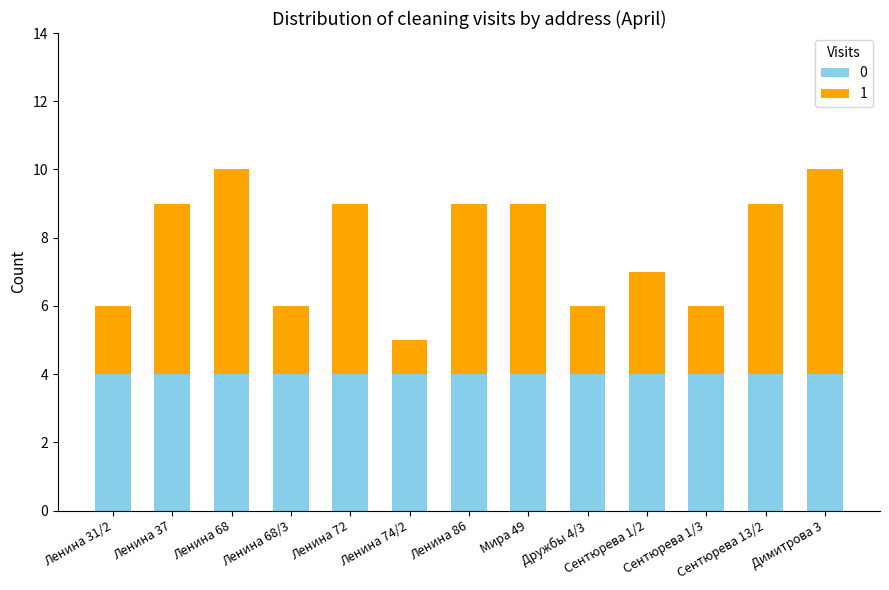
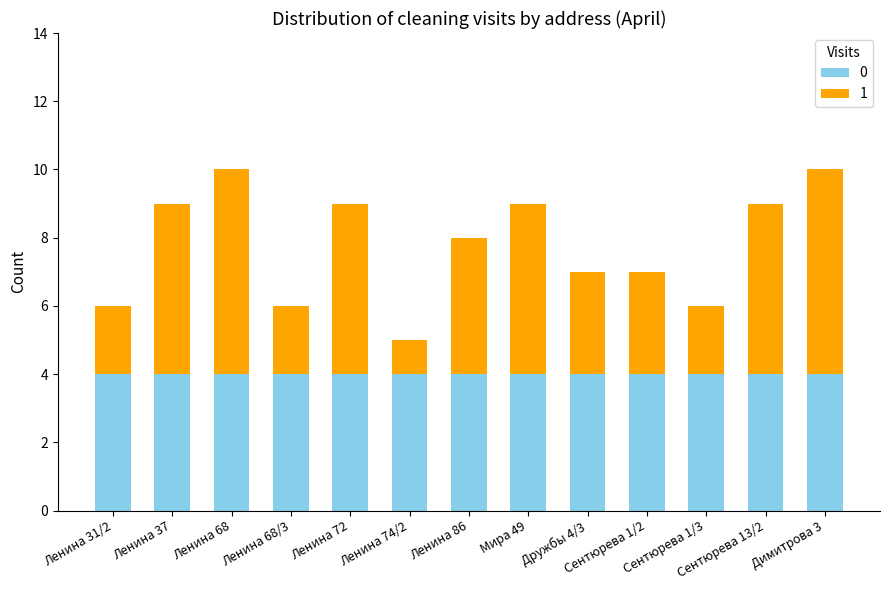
1, Ленина 86: 5 -> 4
1, Дружбы 4/3: 2 -> 3
